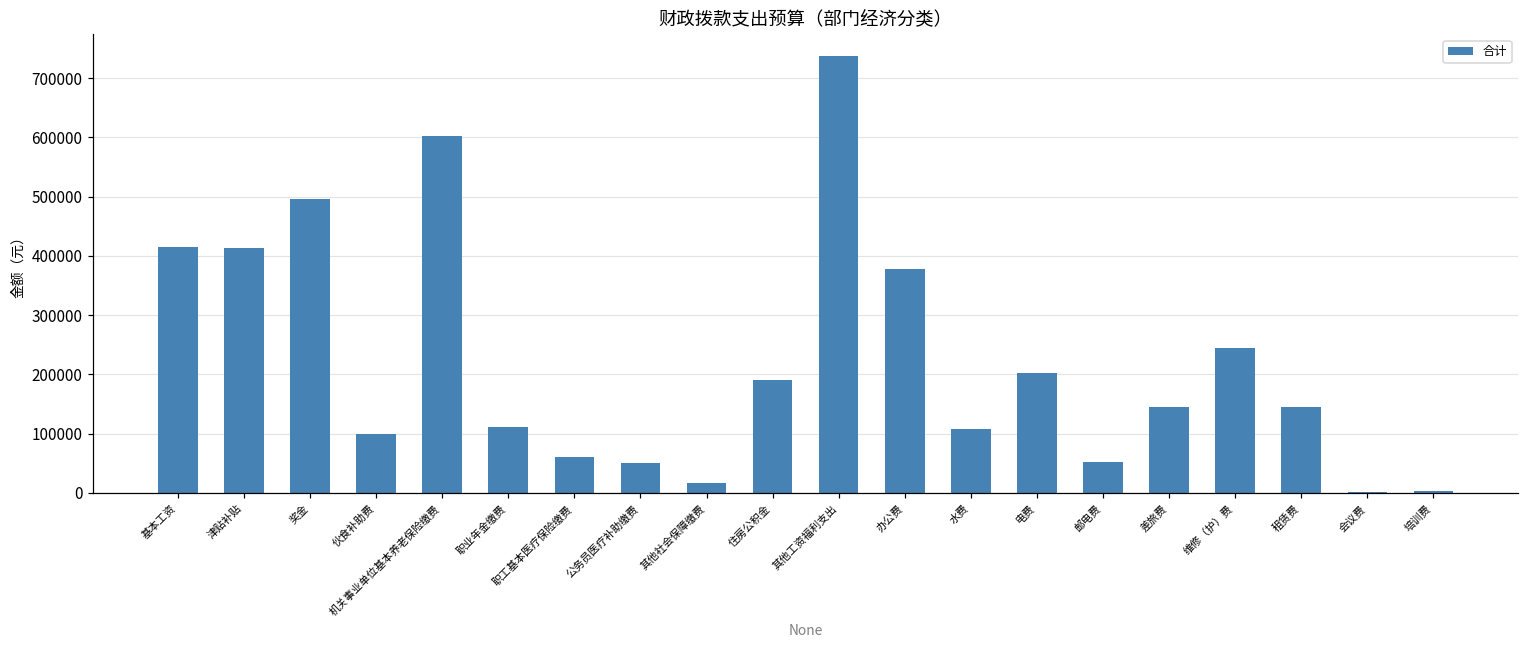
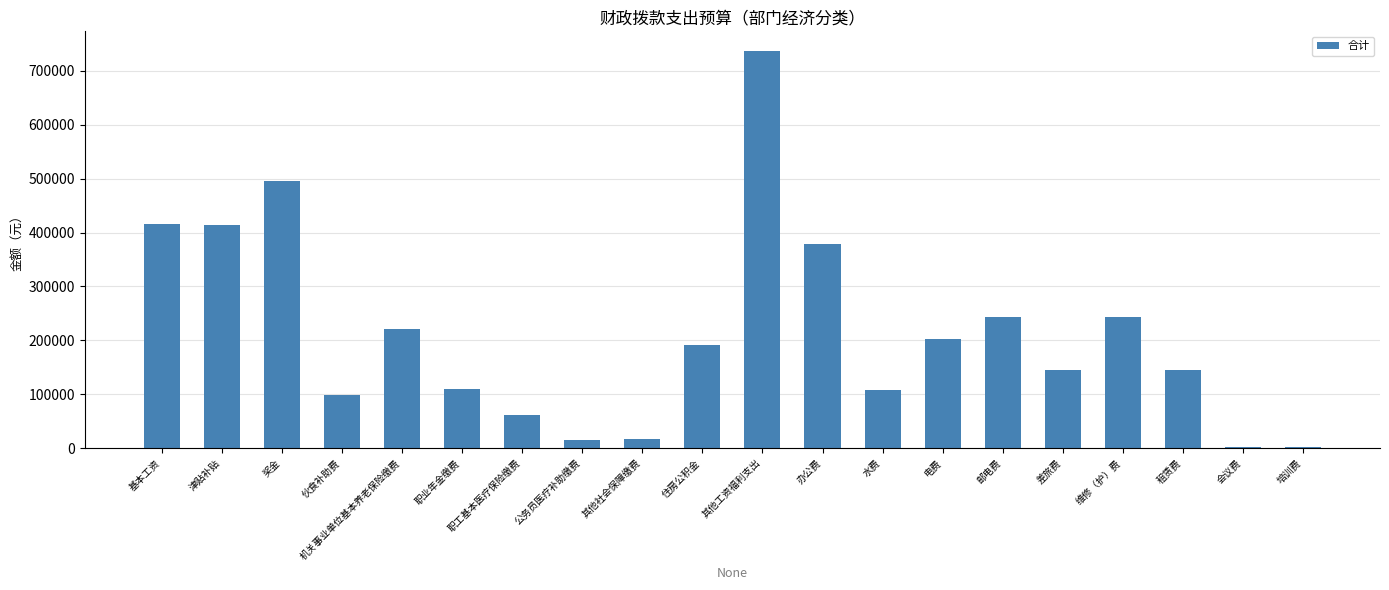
机关事业单位基本养老保险缴费: 600000 -> 220000
公务员医疗补助缴费: 50000 -> 20000
邮电费: 50000 -> 240000
